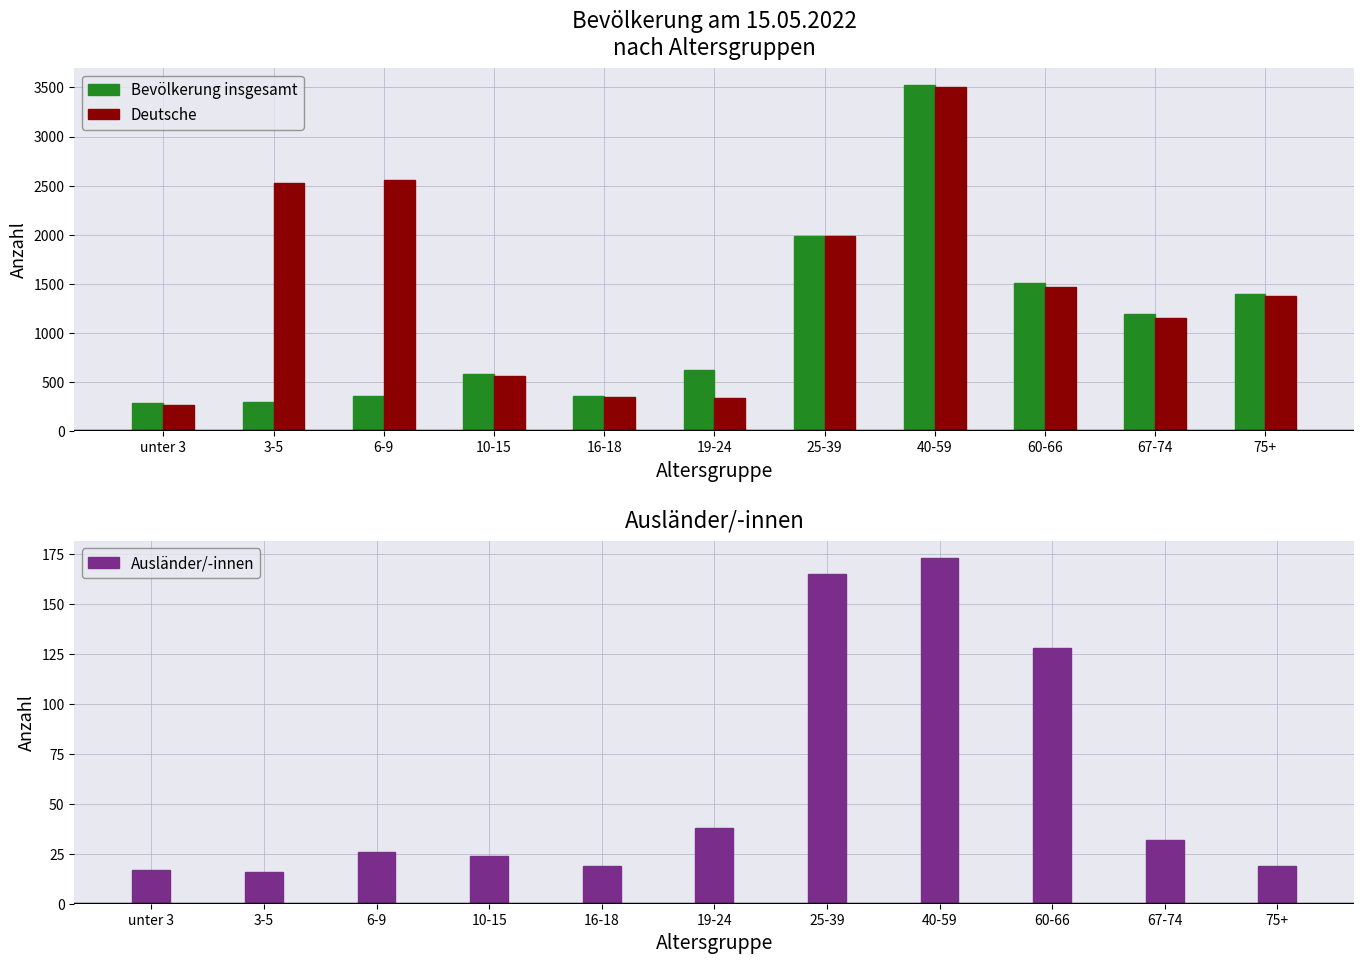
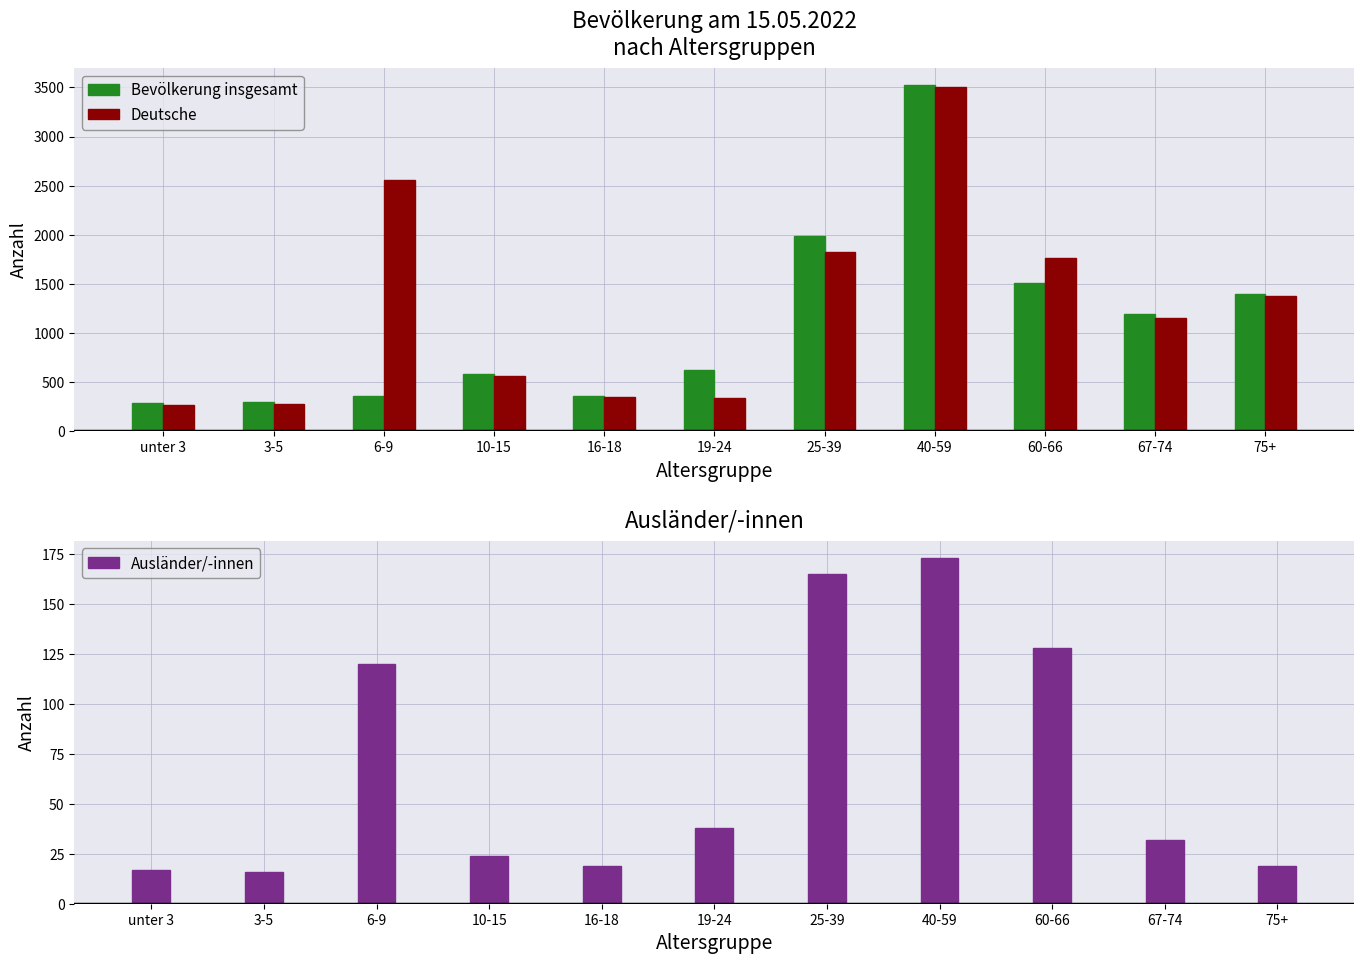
Bevölkerung am 15.05.2022 nach Altersgruppen, Deutsche, 3-5: 2500 -> 300
Bevölkerung am 15.05.2022 nach Altersgruppen, Deutsche, 25-39: 2000 -> 1800
Bevölkerung am 15.05.2022 nach Altersgruppen, Deutsche, 60-66: 1500 -> 1800
Ausländer/-innen, 6-9: 26 -> 120
